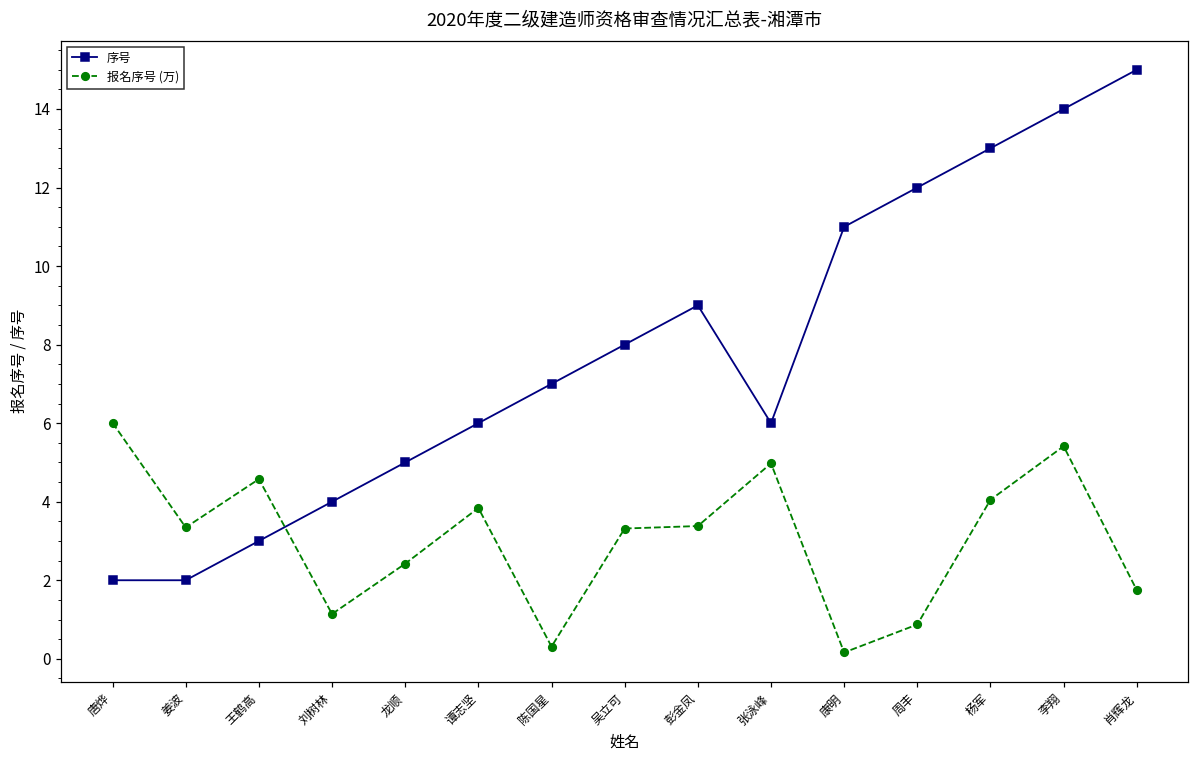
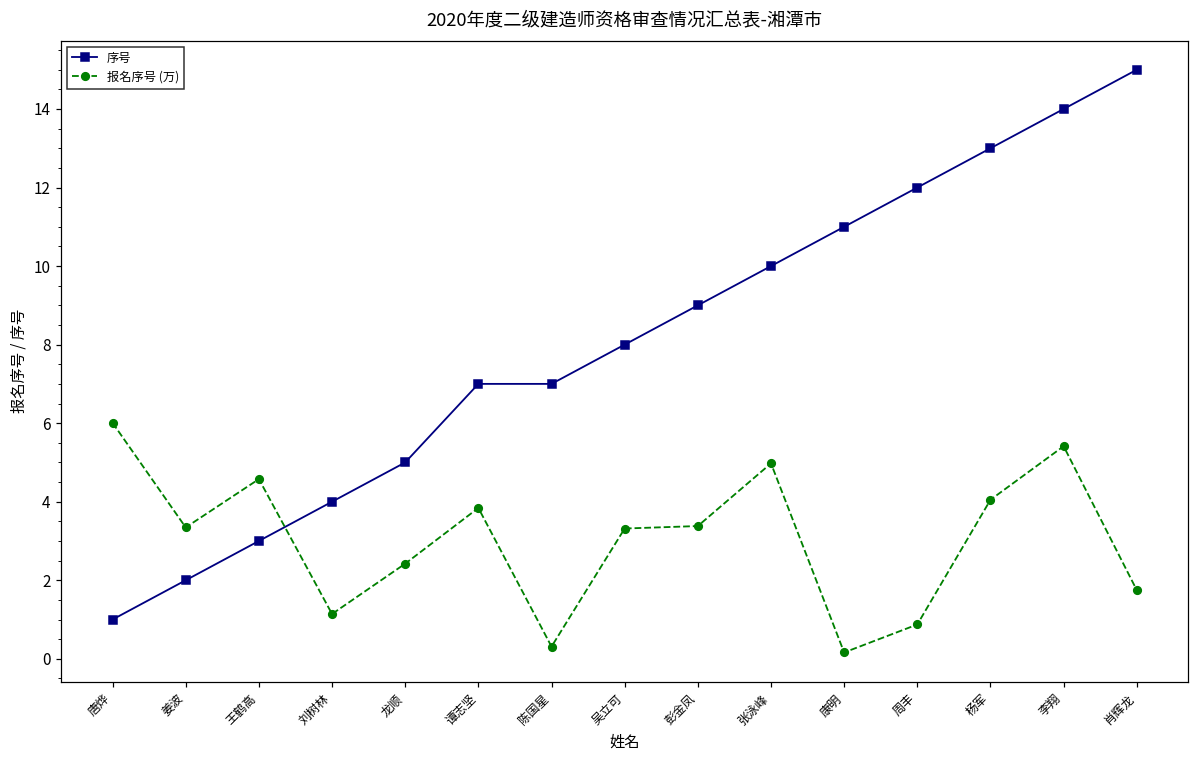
序号, 唐烨: 2 -> 1
序号, 谭志坚: 6 -> 7
序号, 张泳峰: 6 -> 10
